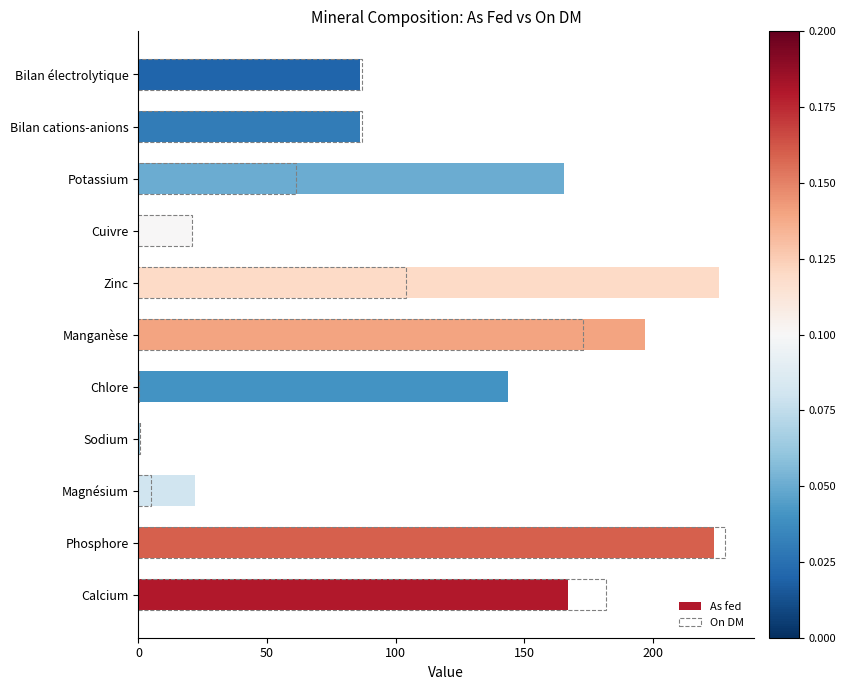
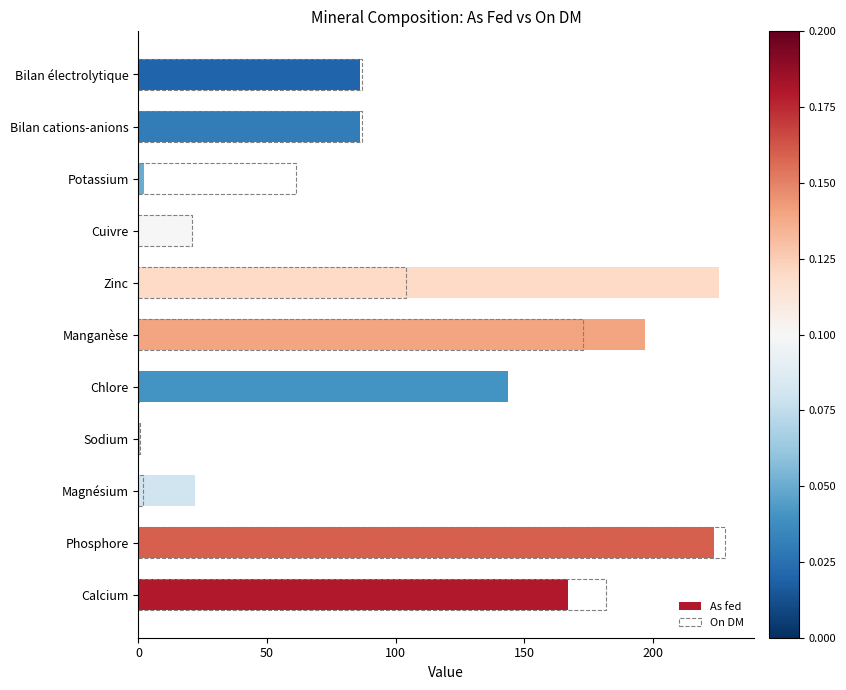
As fed, Potassium: 166 -> 2
On DM, Magnésium: 5 -> 2
